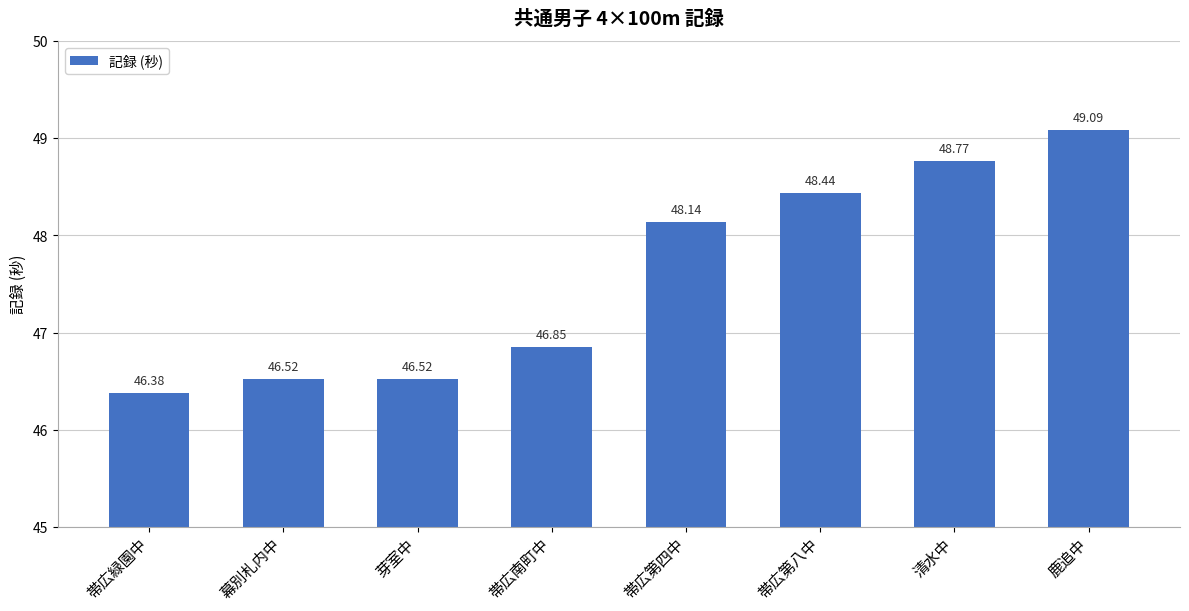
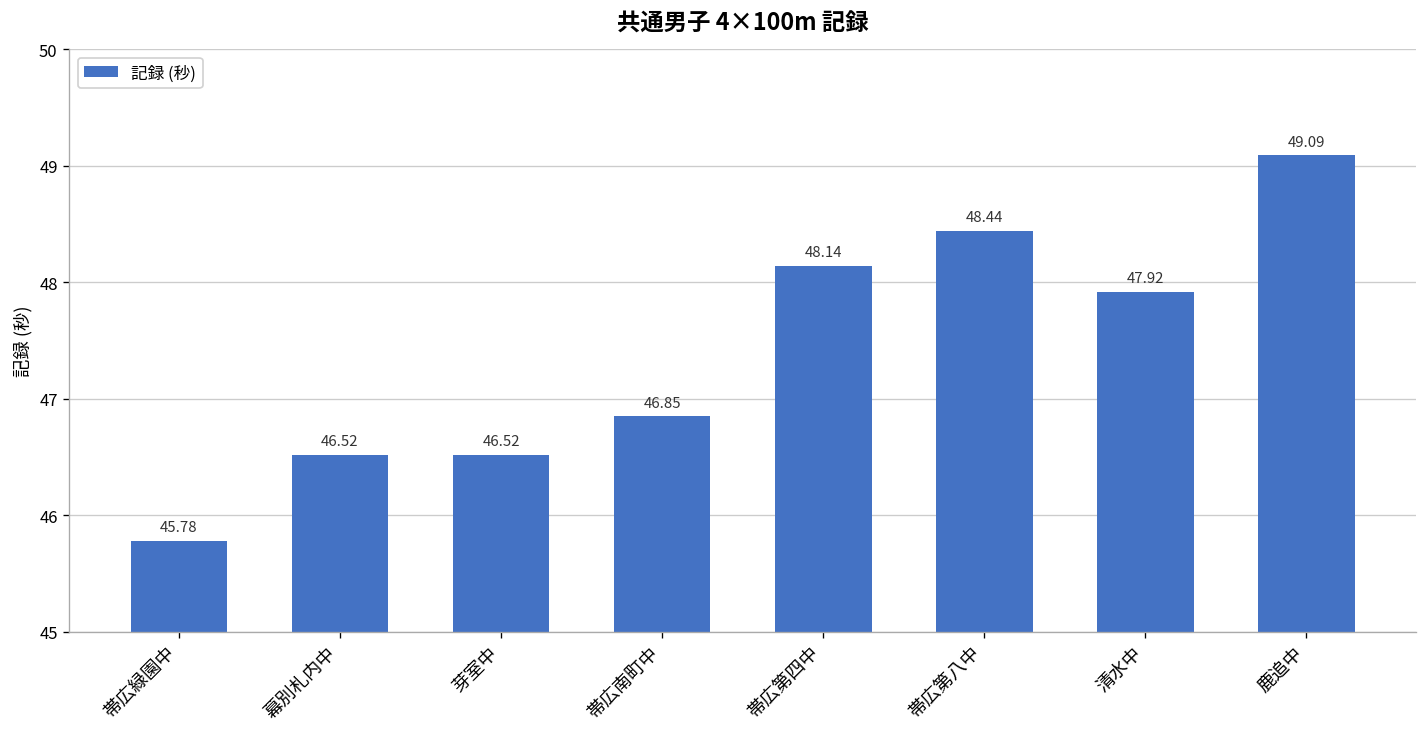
帯広緑園中: 46.38 -> 45.78
清水中: 48.77 -> 47.92
